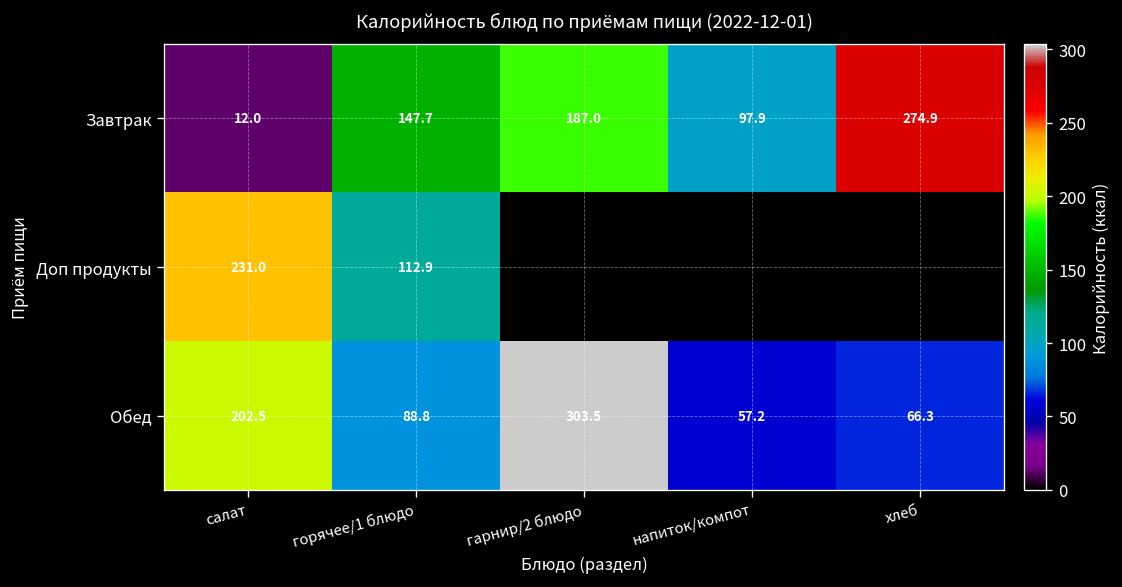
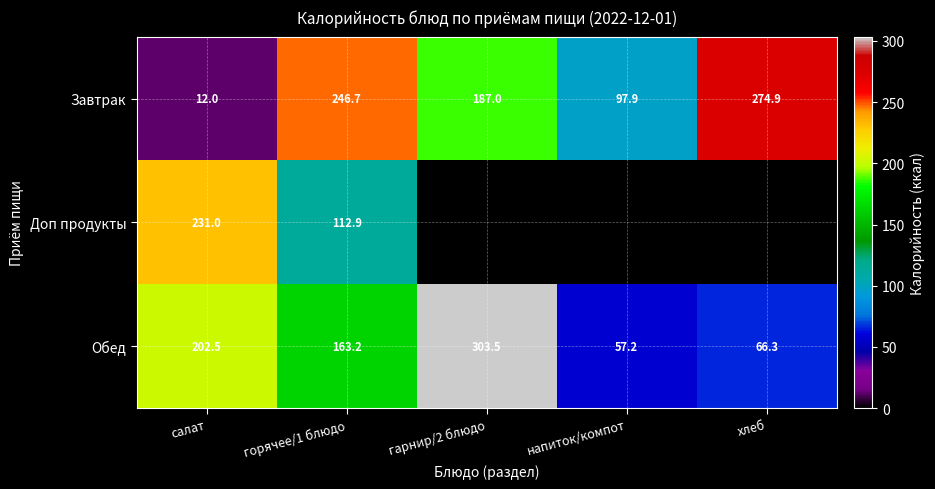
Завтрак, горячее/1 блюдо: 147.7 -> 246.7
Обед, горячее/1 блюдо: 88.8 -> 163.2
